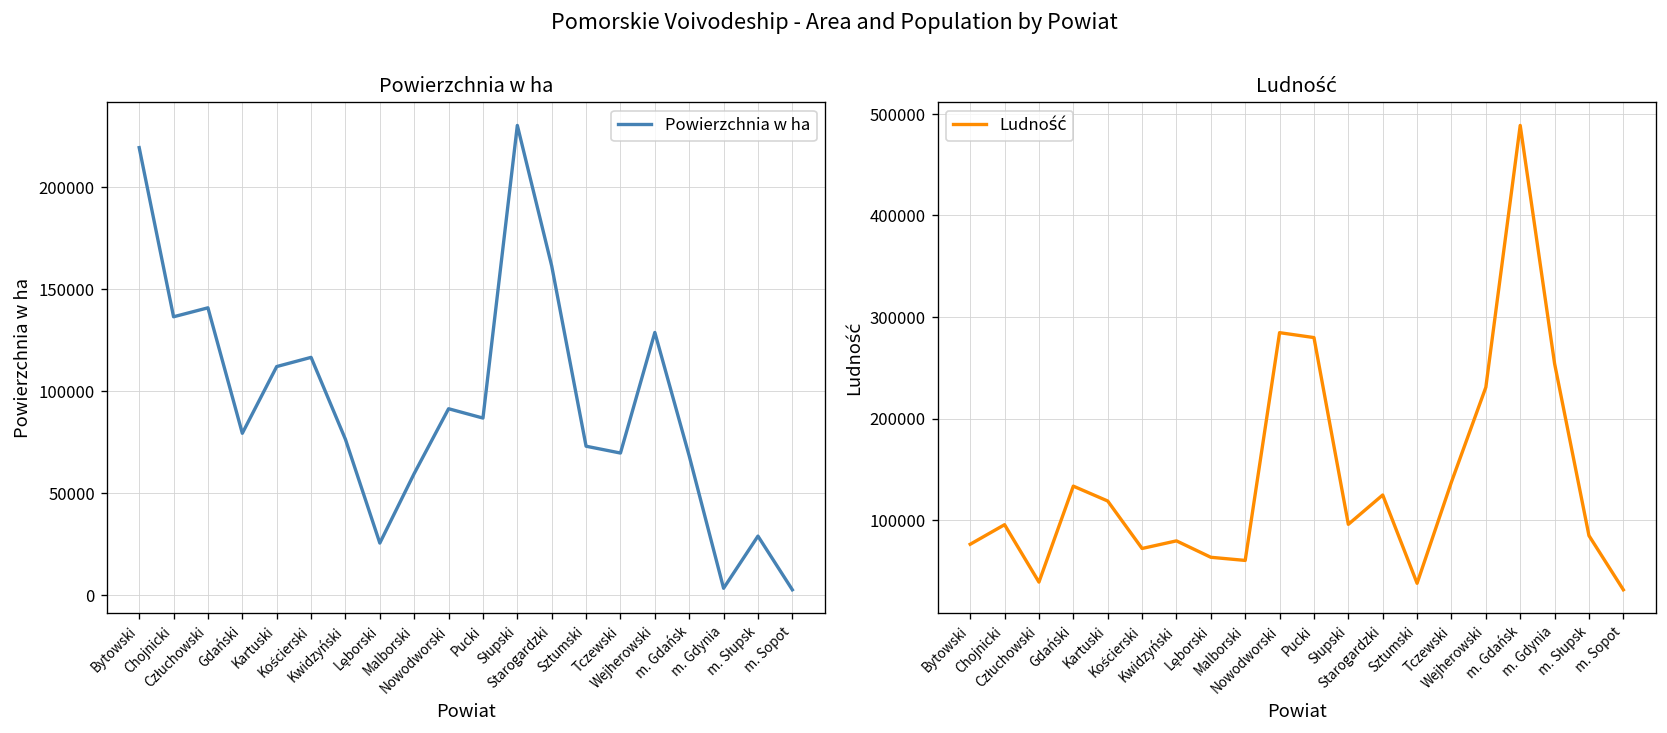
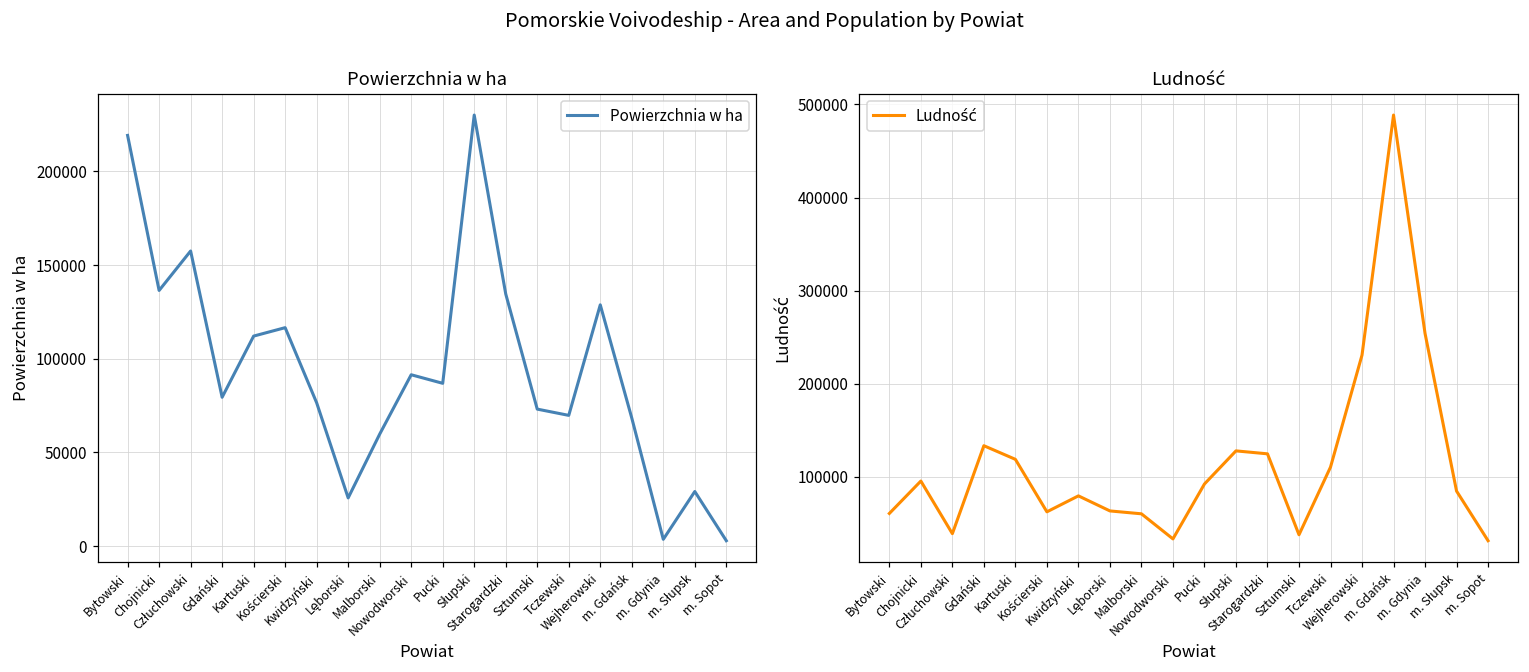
Powierzchnia w ha, Człuchowski: 141000 -> 157000
Powierzchnia w ha, Starogardzki: 161000 -> 135000
Ludność, Bytowski: 80000 -> 60000
Ludność, Kościerski: 70000 -> 60000
Ludność, Nowodworski: 280000 -> 30000
Ludność, Pucki: 280000 -> 90000
Ludność, Słupski: 100000 -> 130000
Ludność, Tczewski: 140000 -> 110000
